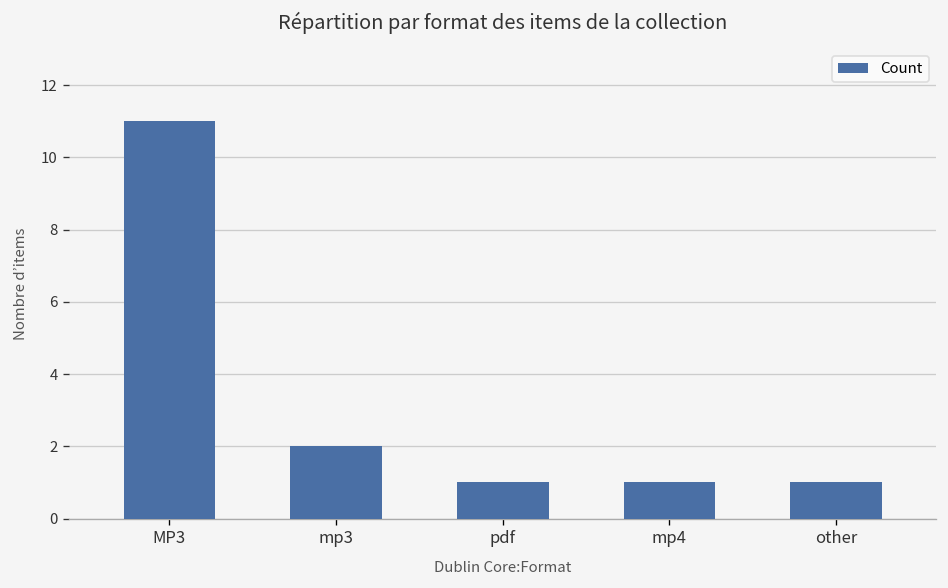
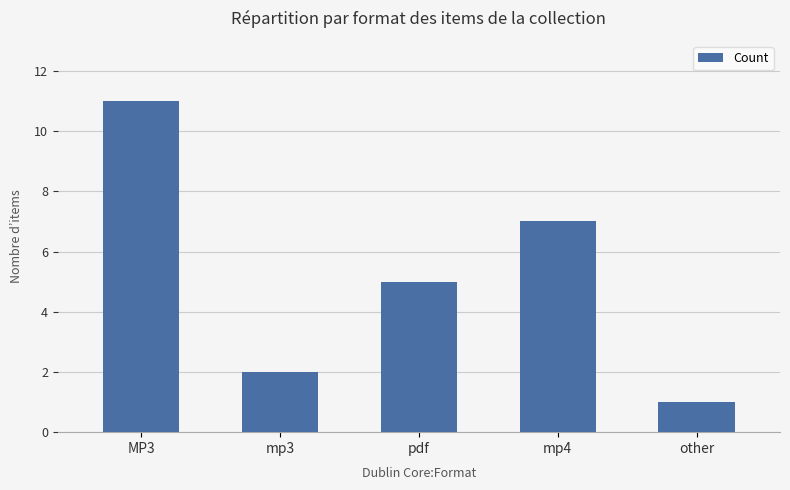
pdf: 1 -> 5
mp4: 1 -> 7
